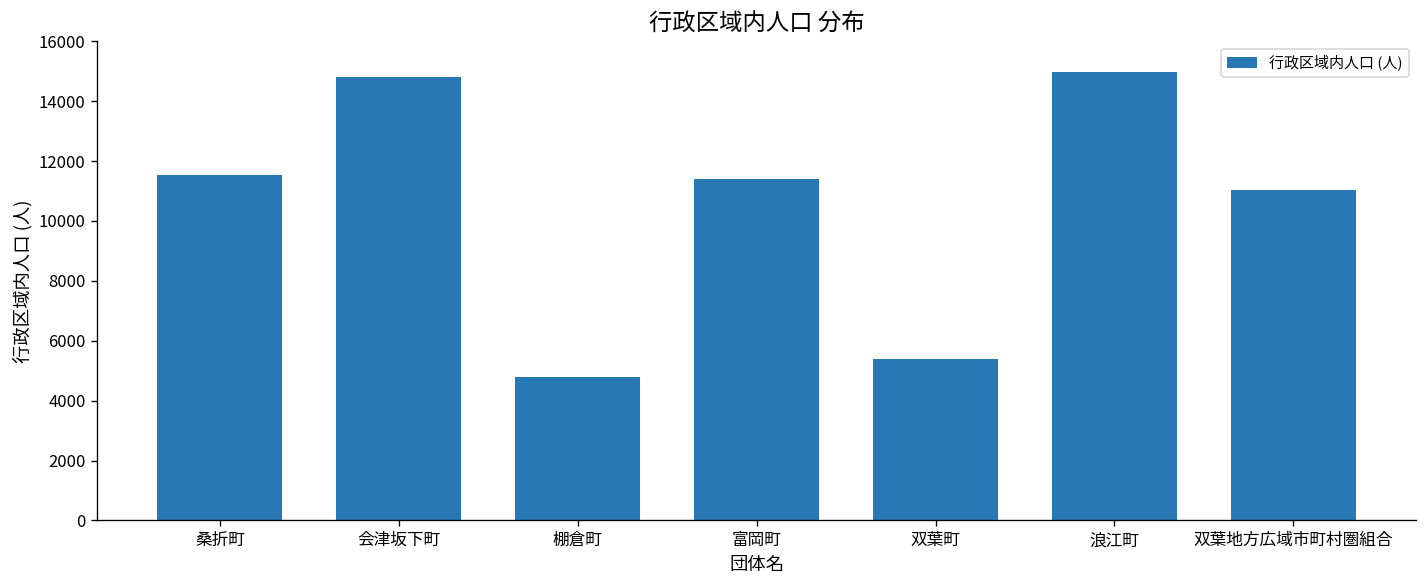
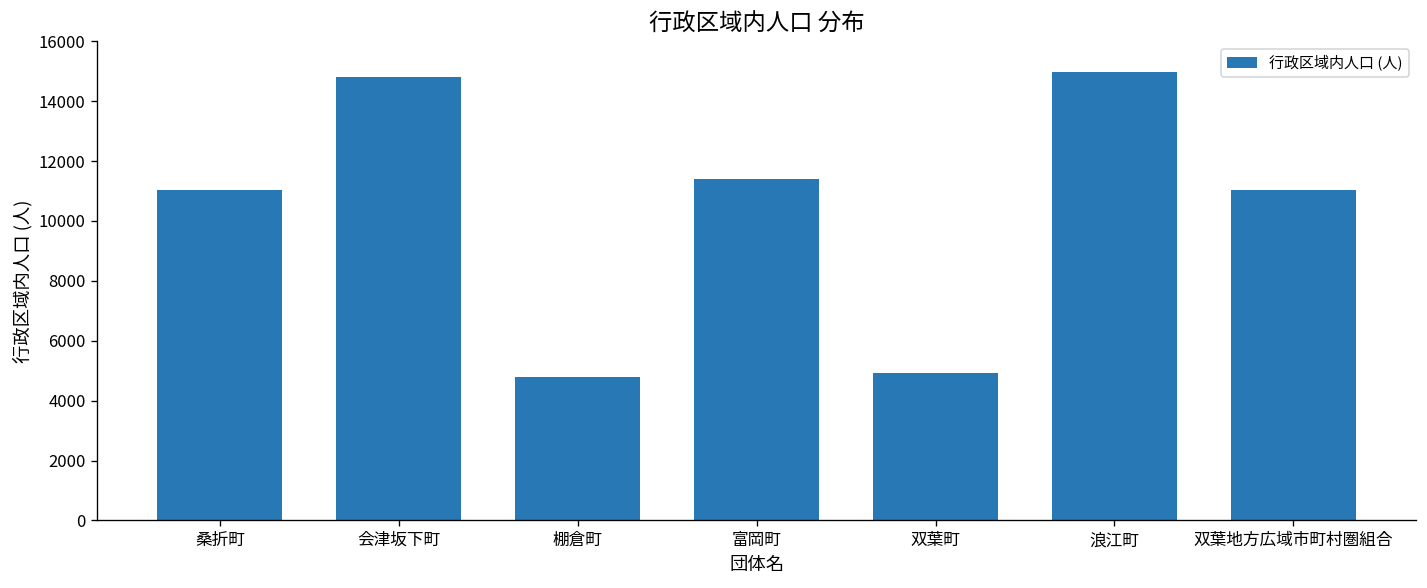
桑折町: 11500 -> 11000
双葉町: 5400 -> 4900
